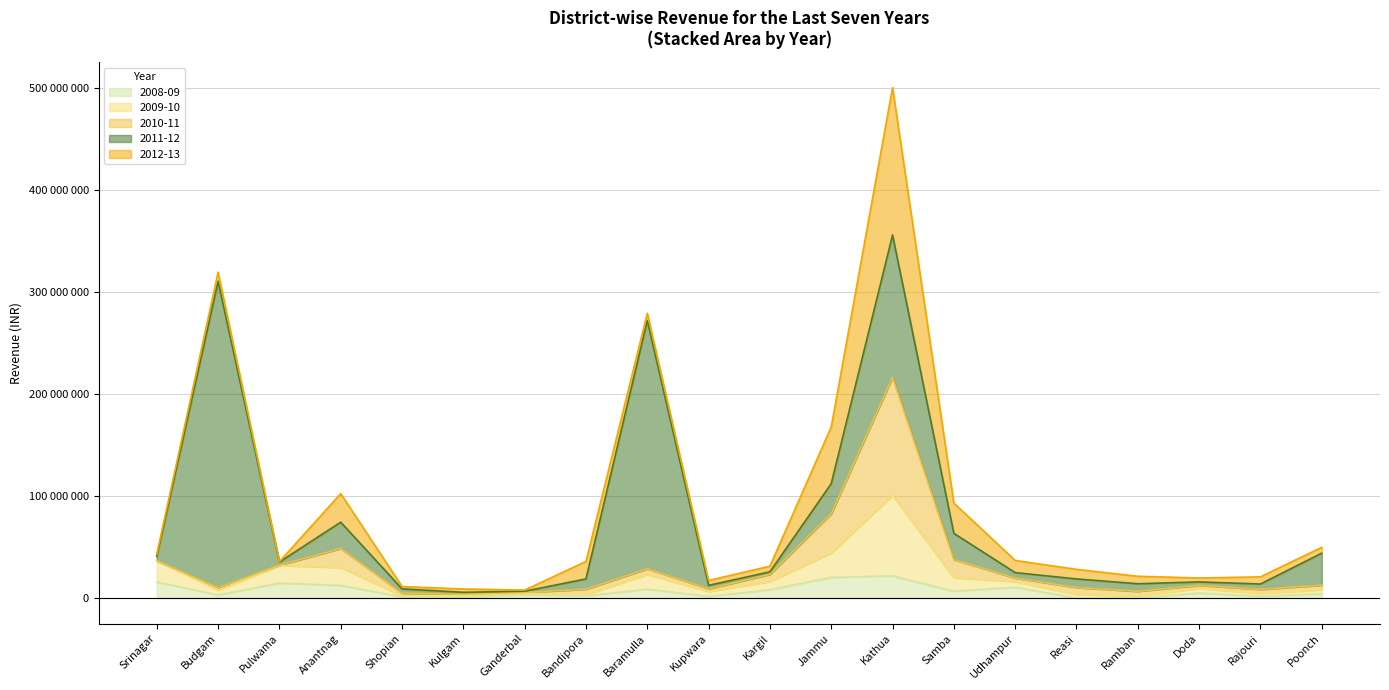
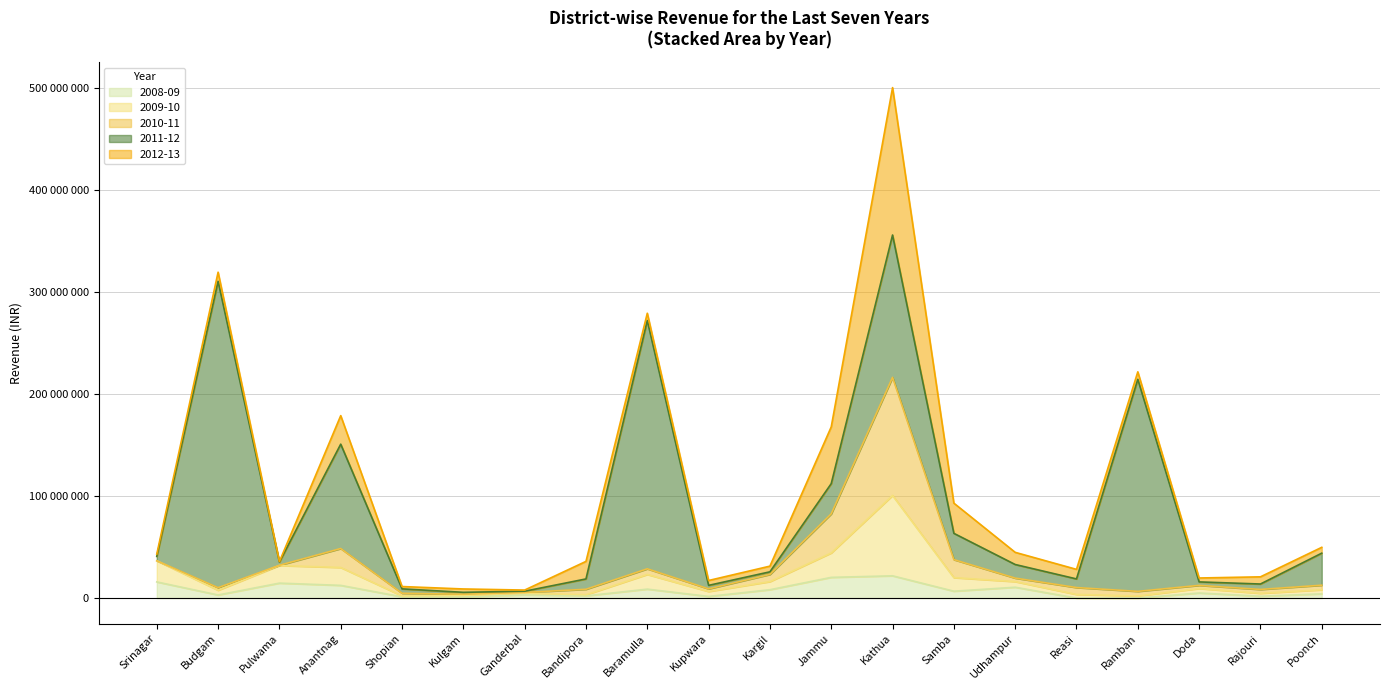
2011-12, Anantnag: 26000000 -> 102000000
2011-12, Udhampur: 5000000 -> 13000000
2011-12, Ramban: 7000000 -> 208000000
